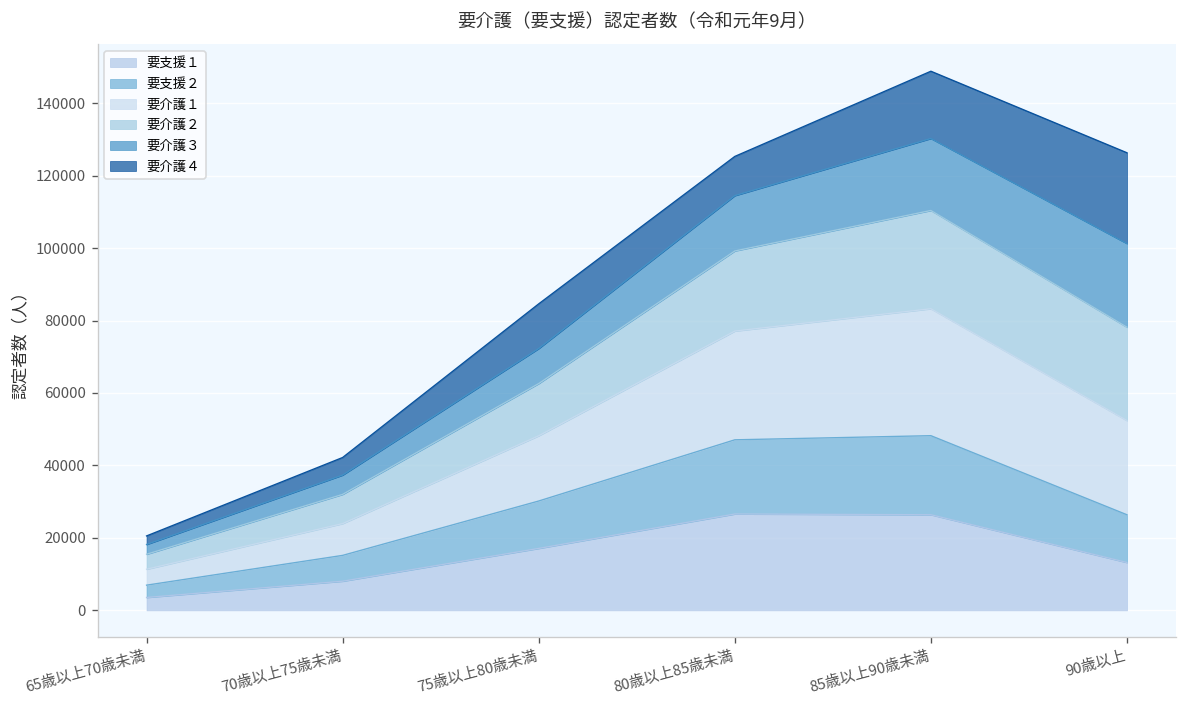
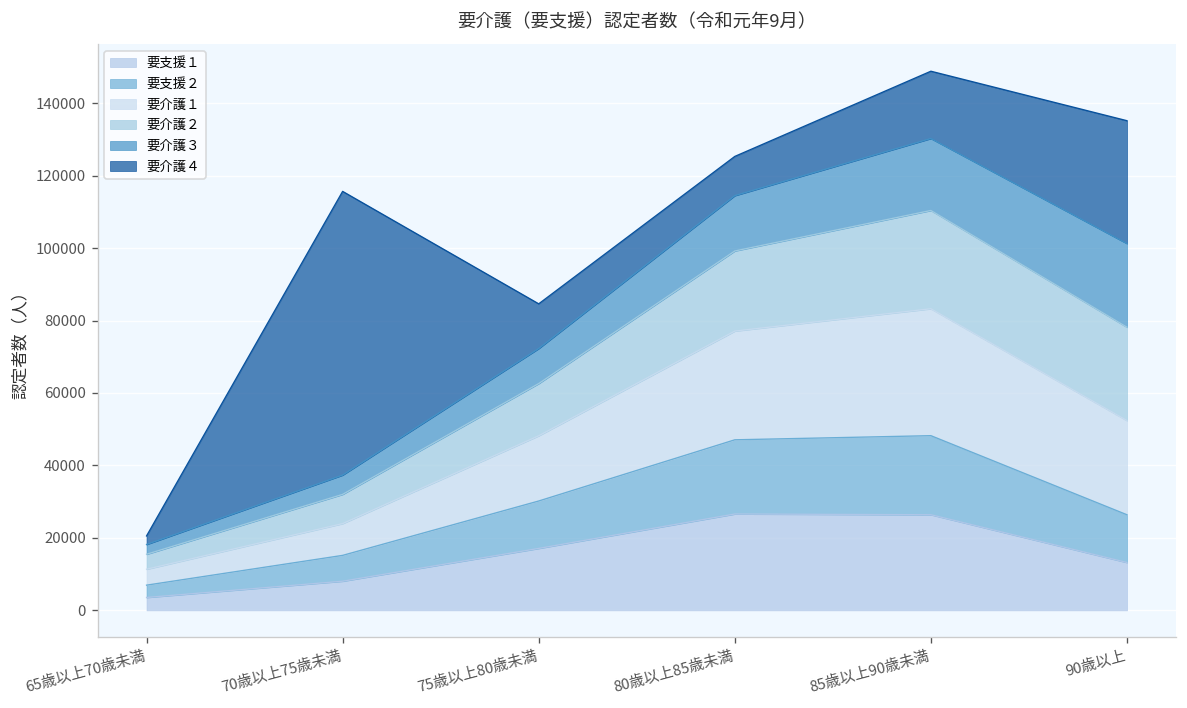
要介護４, 70歳以上75歳未満: 5000 -> 78000
要介護４, 90歳以上: 25000 -> 34000
